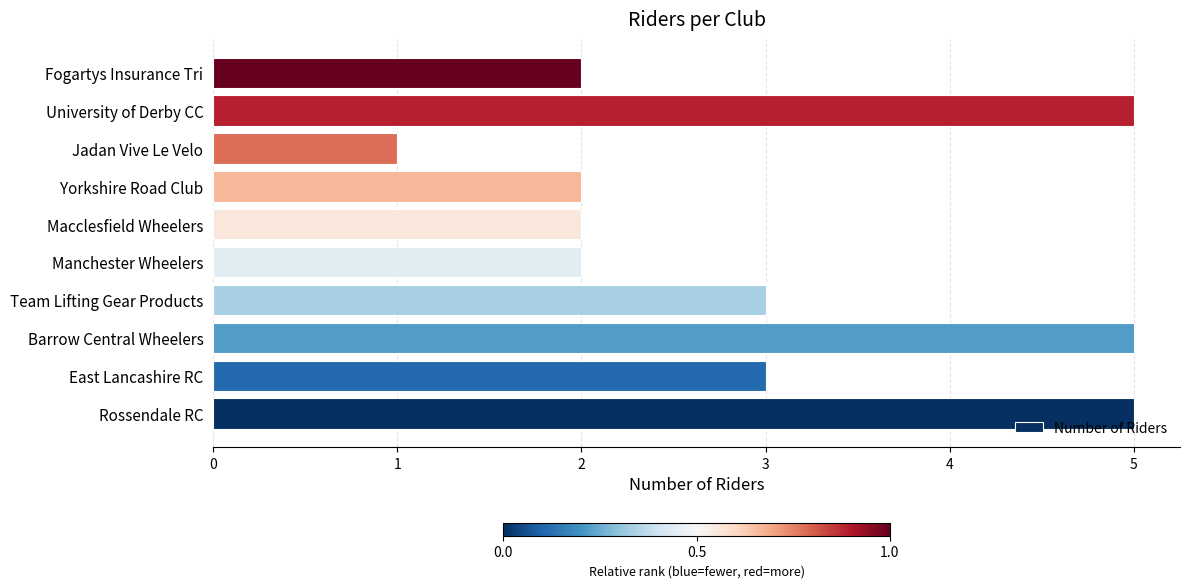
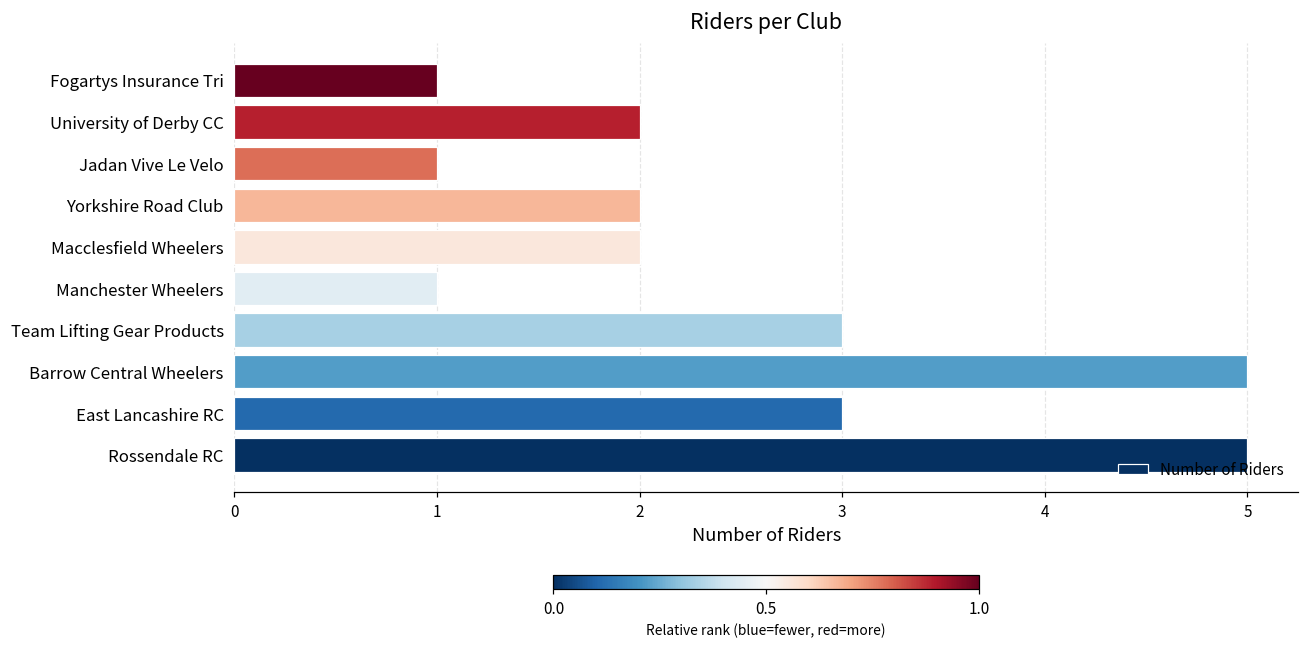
Fogartys Insurance Tri: 2 -> 1
University of Derby CC: 5 -> 2
Manchester Wheelers: 2 -> 1
